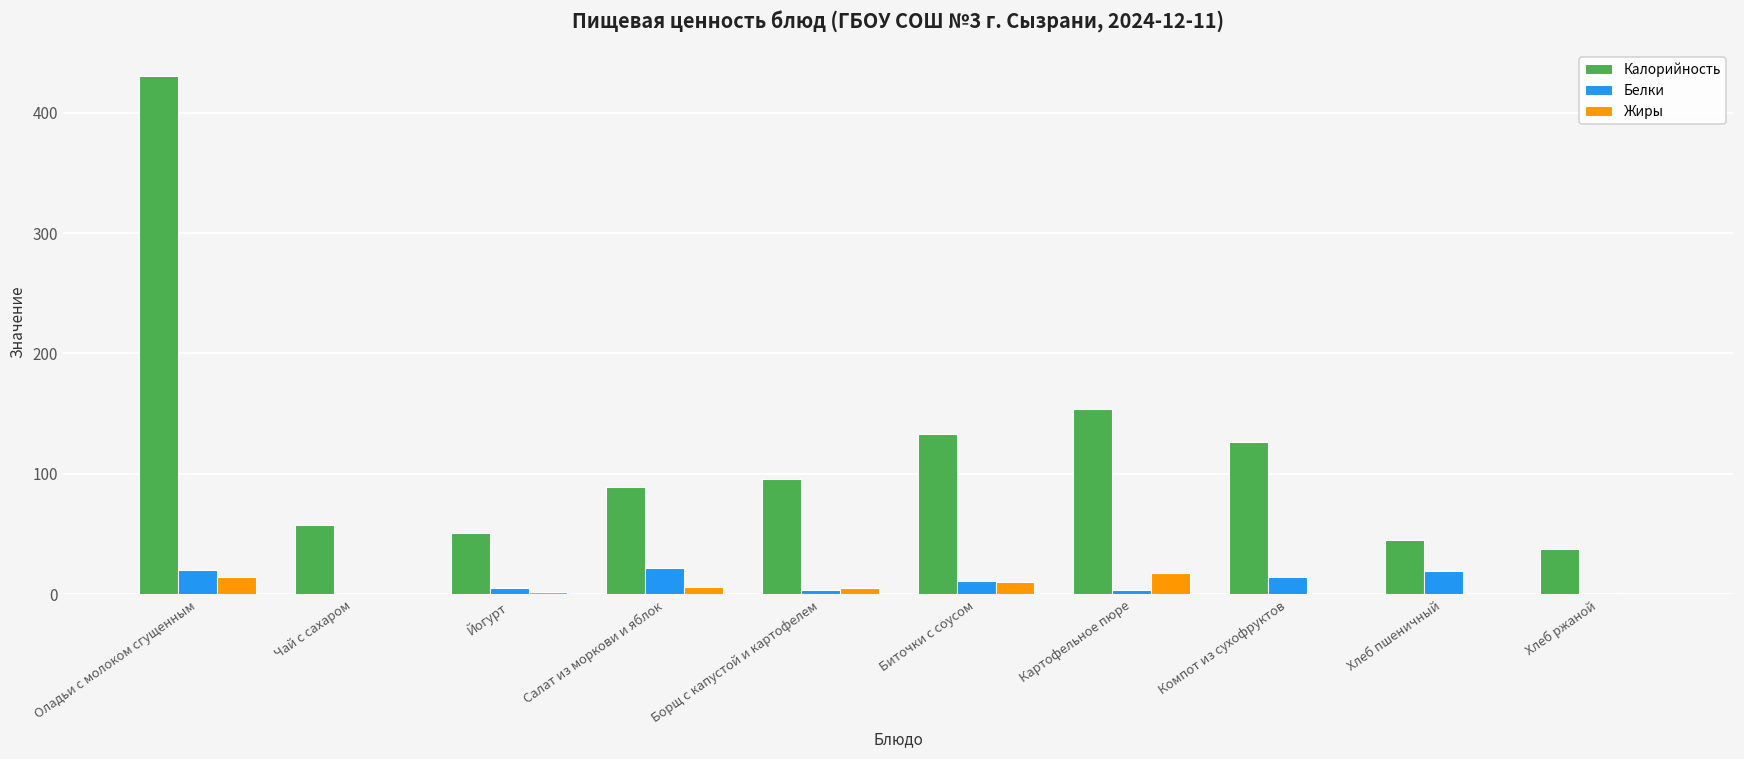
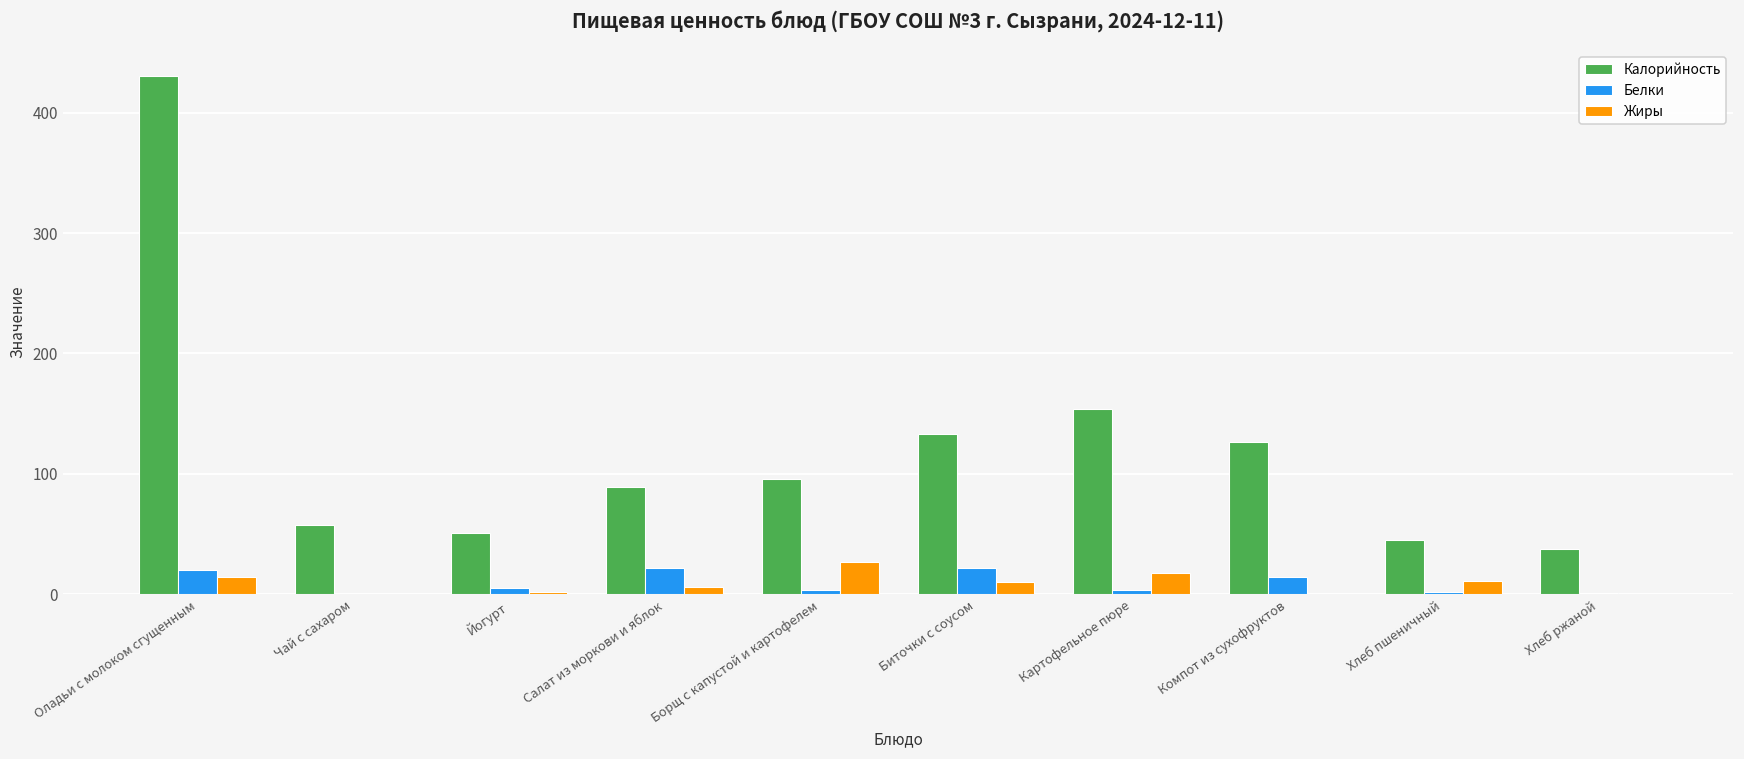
Жиры, Борщ с капустой и картофелем: 6 -> 27
Белки, Биточки с соусом: 11 -> 22
Белки, Хлеб пшеничный: 20 -> 2
Жиры, Хлеб пшеничный: 0 -> 11
